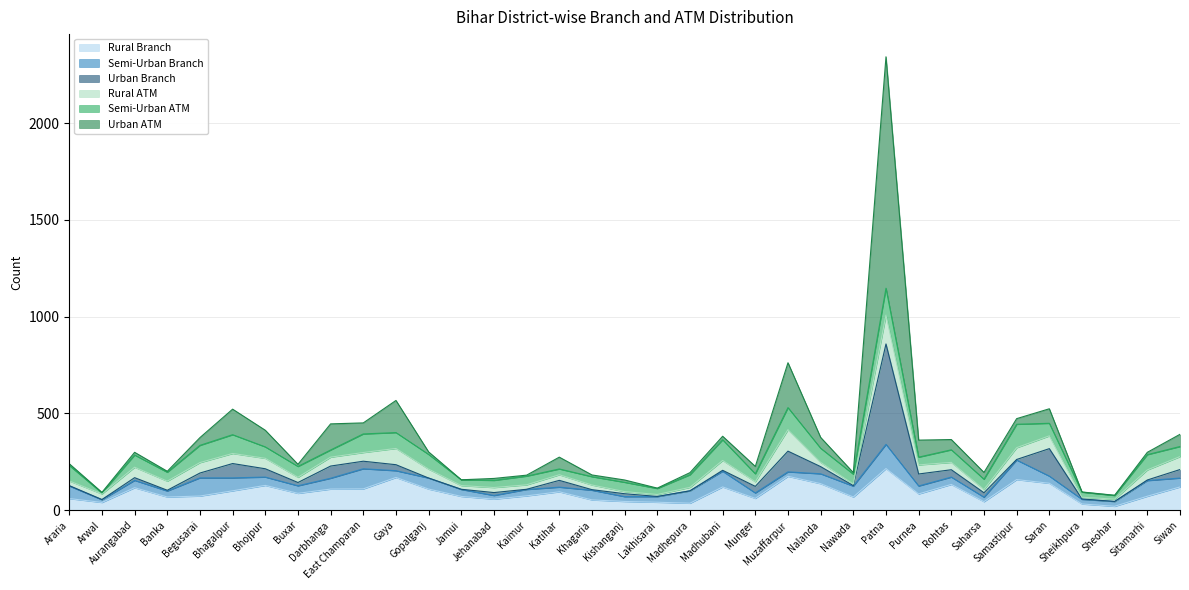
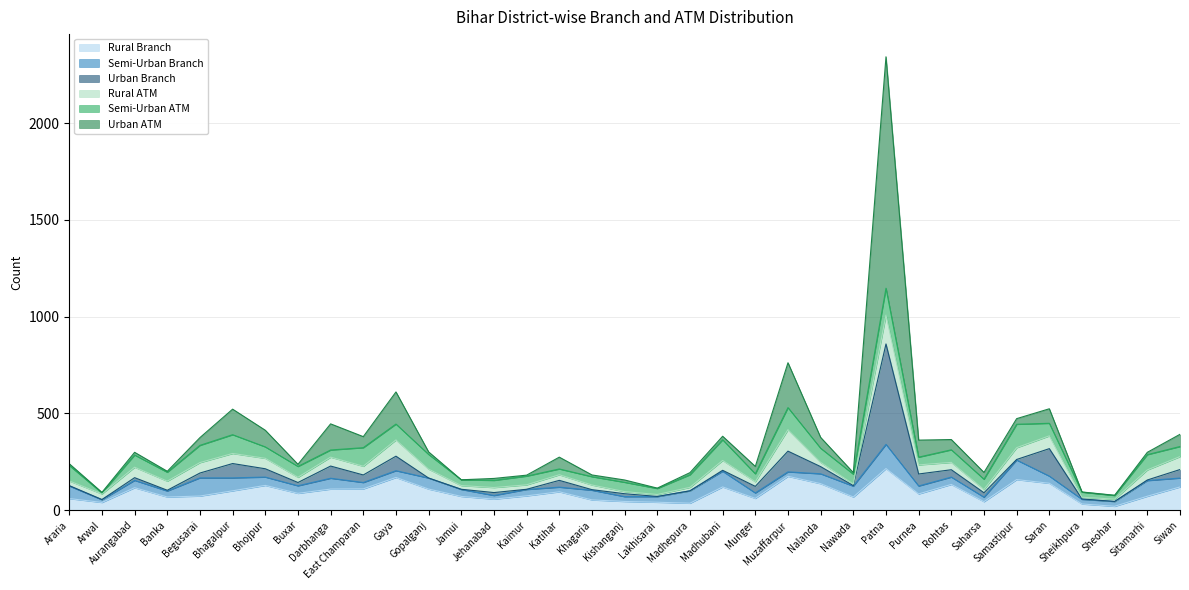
Semi-Urban Branch, East Champaran: 100 -> 30
Urban Branch, Gaya: 30 -> 80
